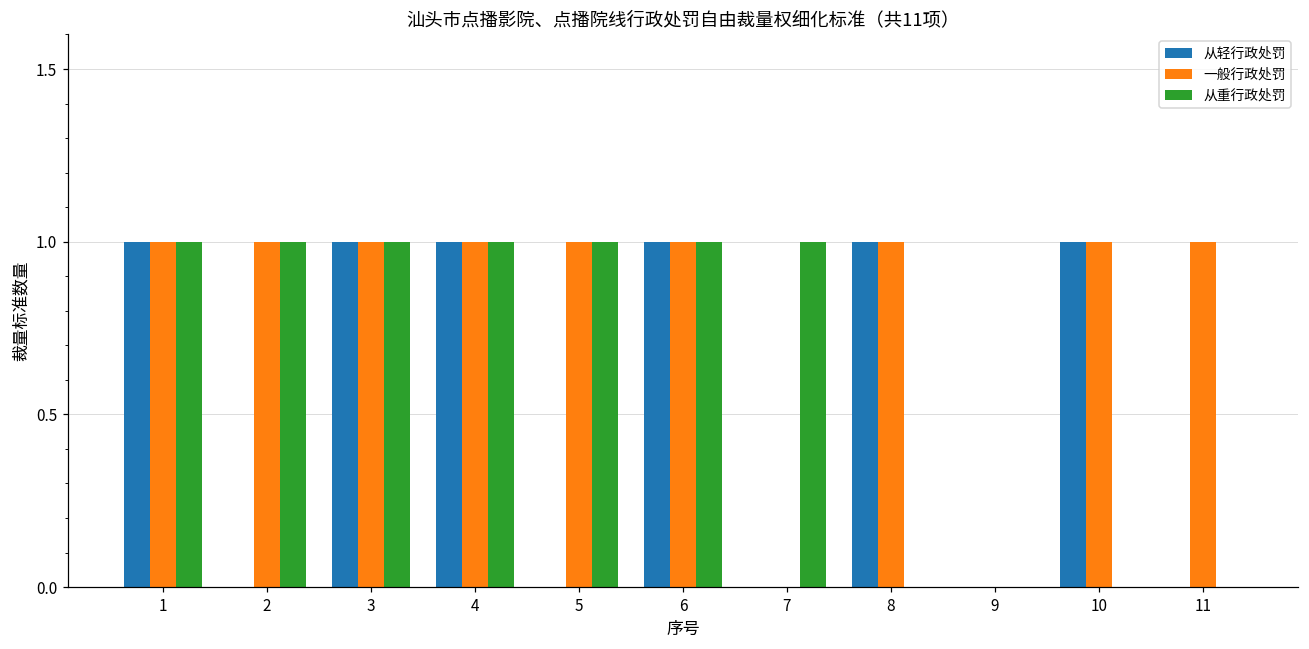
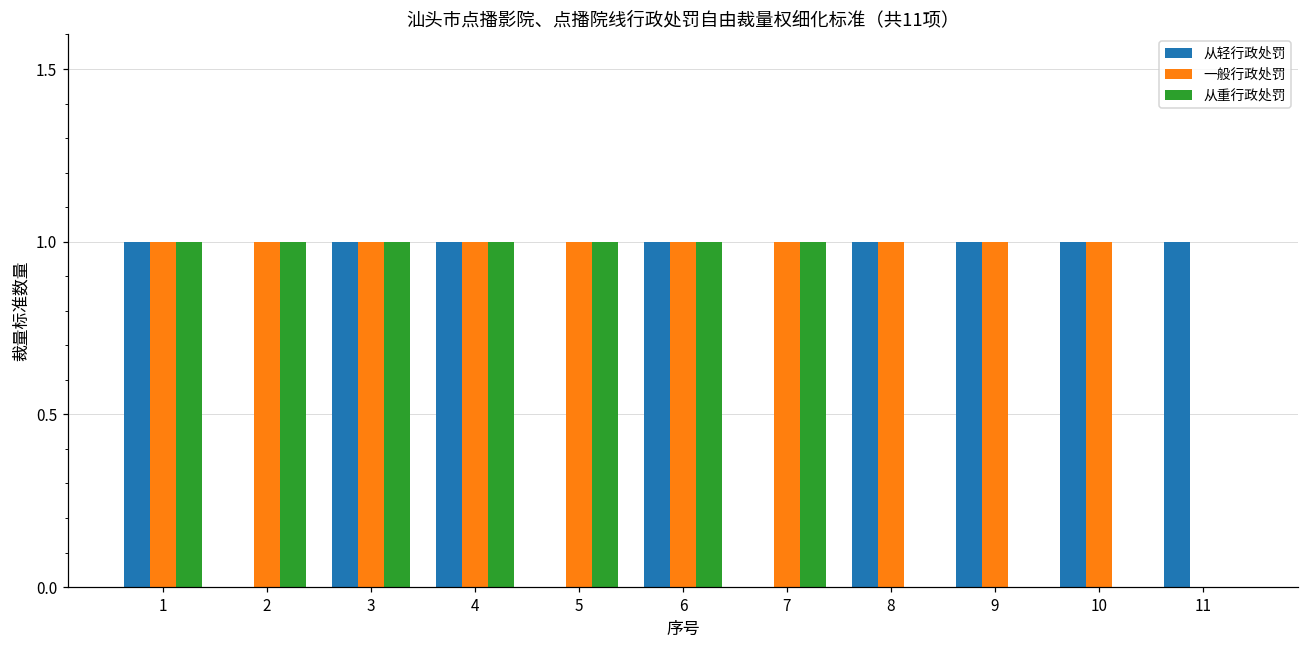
一般行政处罚, 7: 0 -> 1
从轻行政处罚, 9: 0 -> 1
一般行政处罚, 9: 0 -> 1
从轻行政处罚, 11: 0 -> 1
一般行政处罚, 11: 1 -> 0
